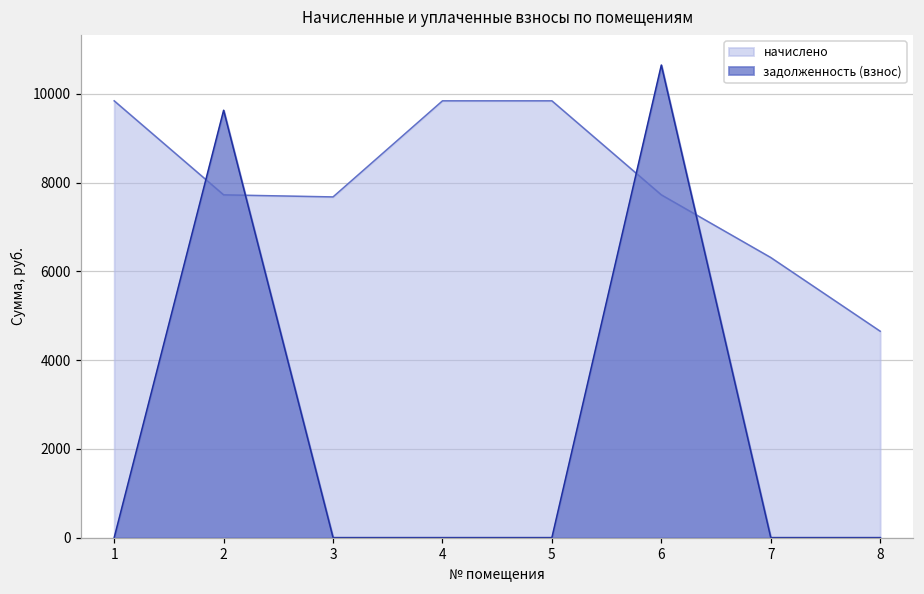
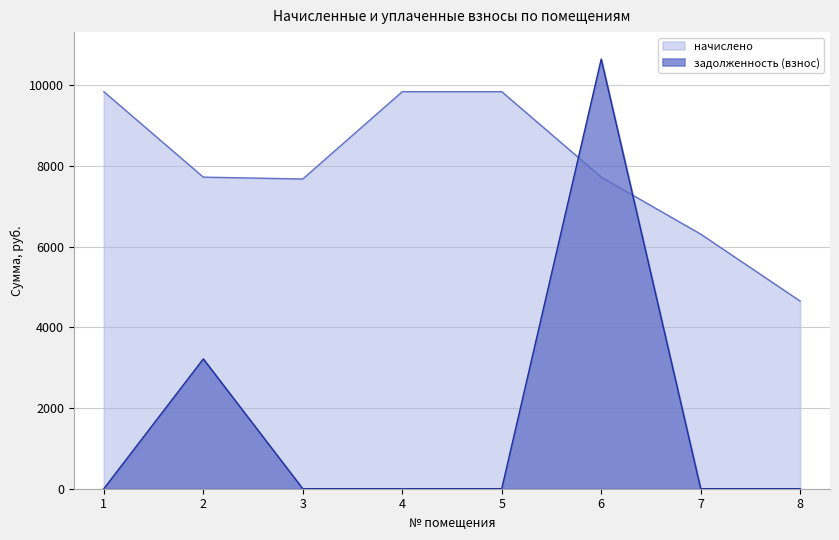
задолженность (взнос), 2: 9600 -> 3200
